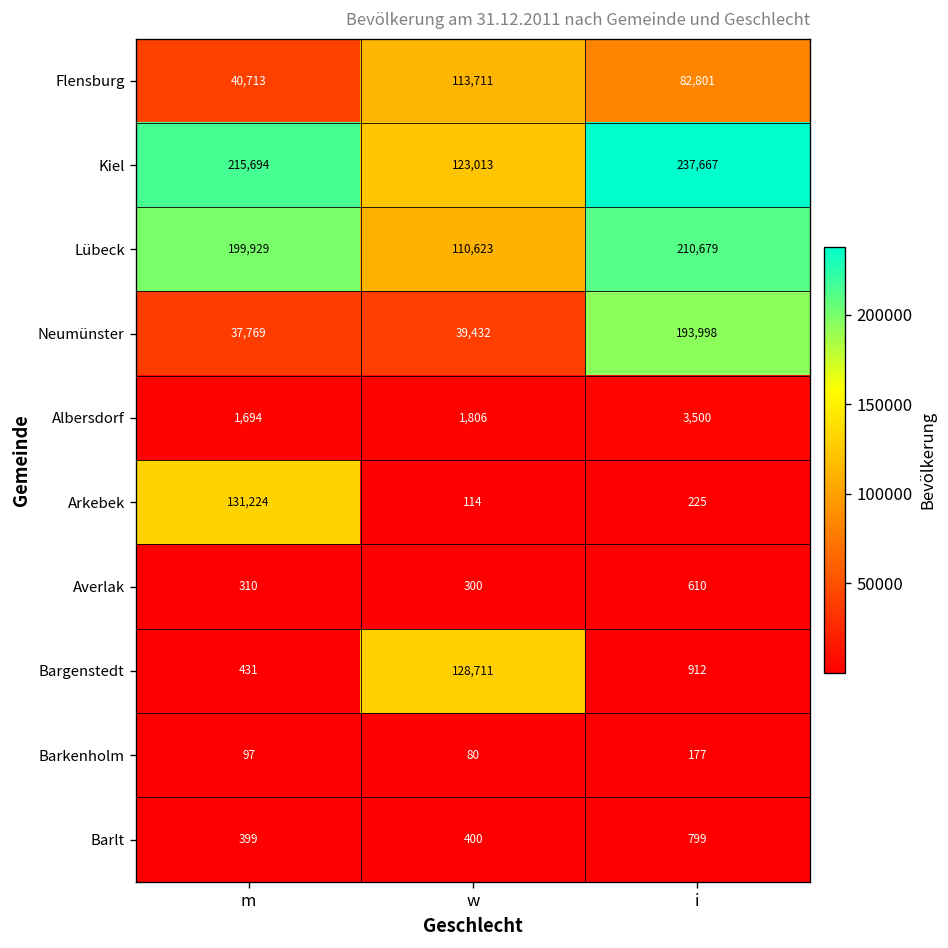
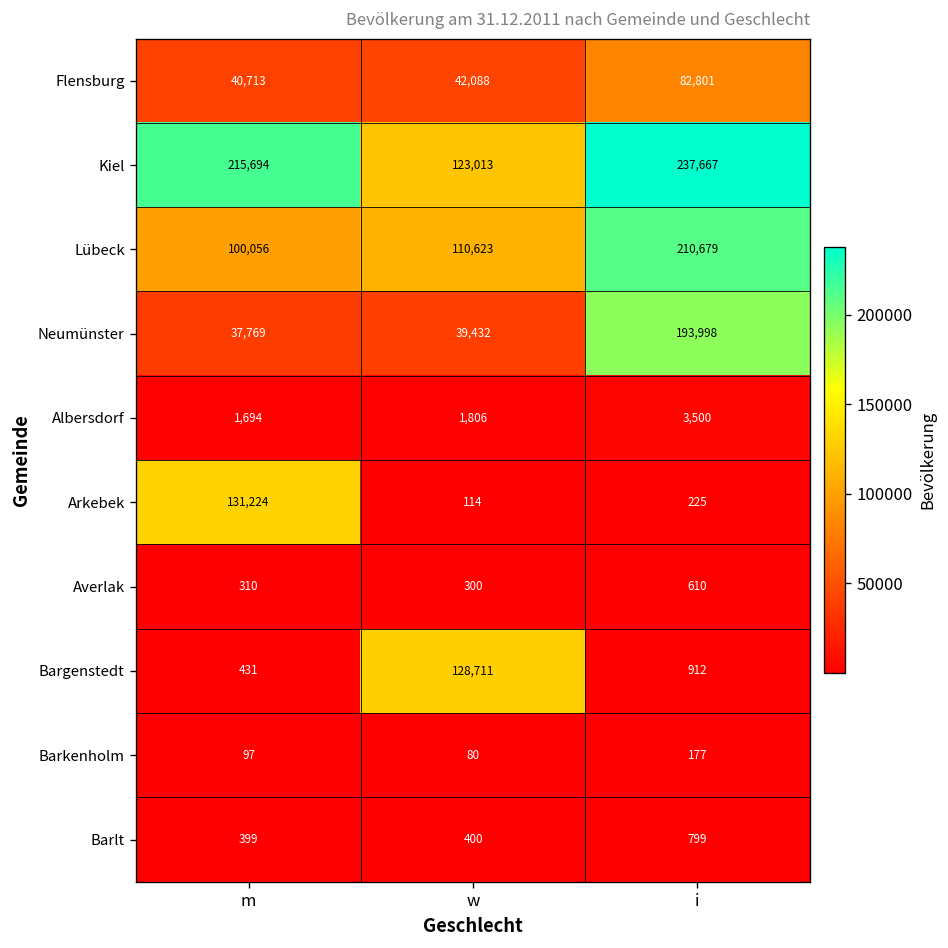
Flensburg, w: 113,711 -> 42,088
Lübeck, m: 199,929 -> 100,056
